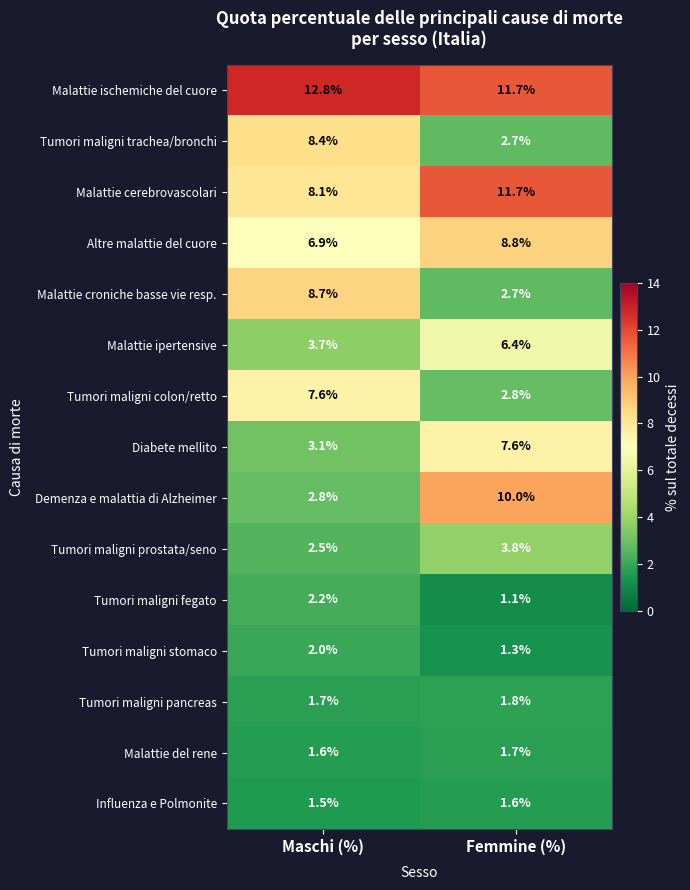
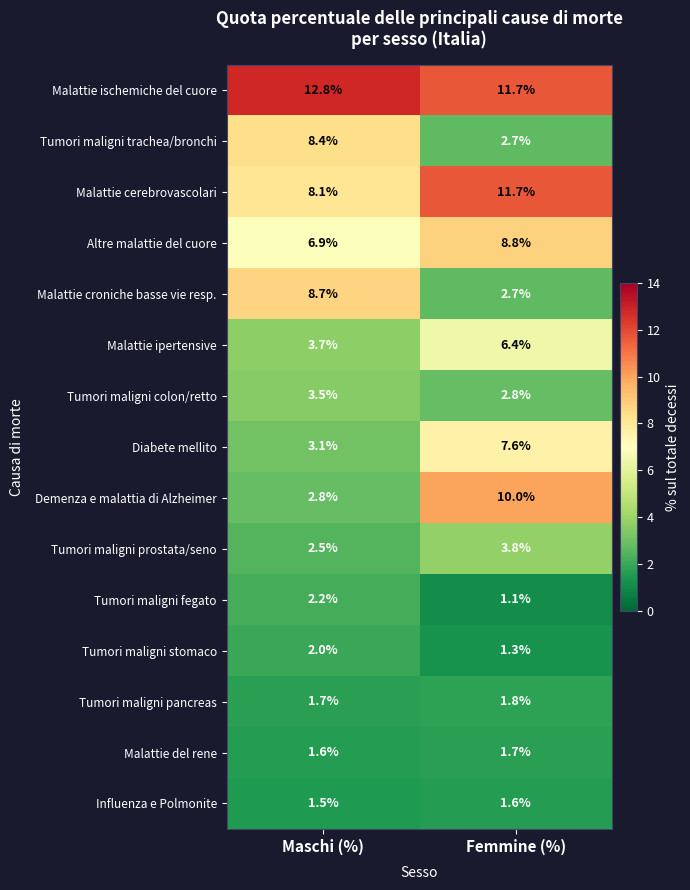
Tumori maligni colon/retto, Maschi (%): 7.6% -> 3.5%
